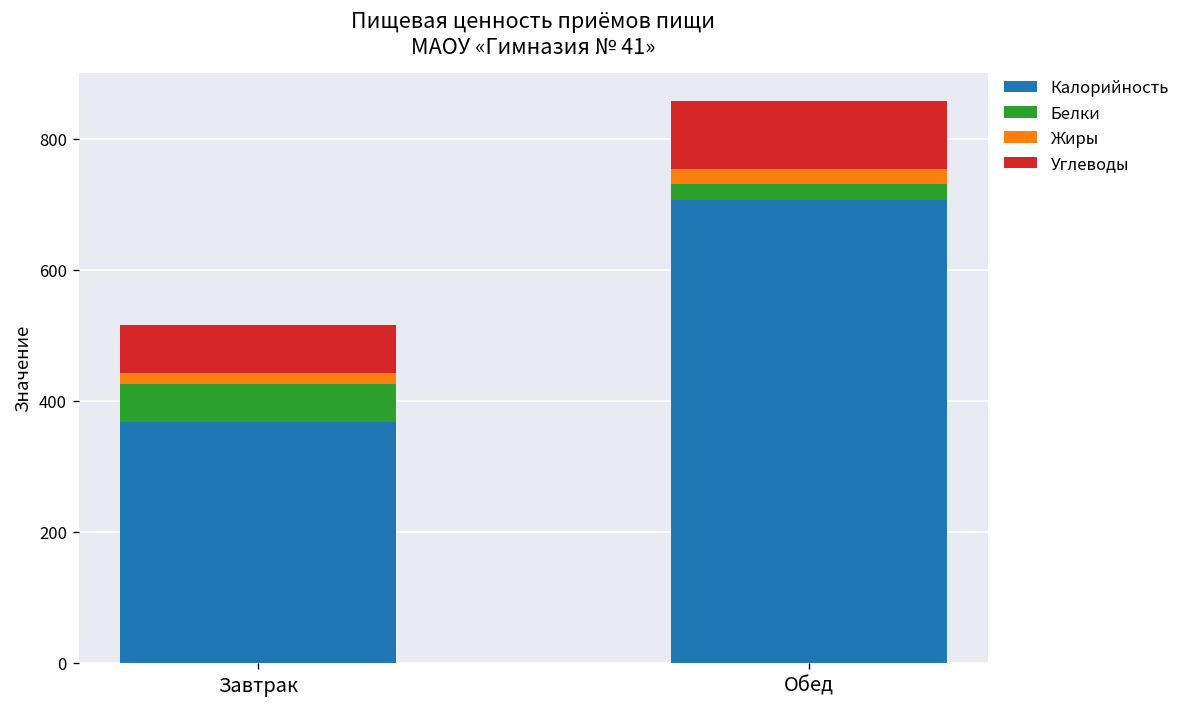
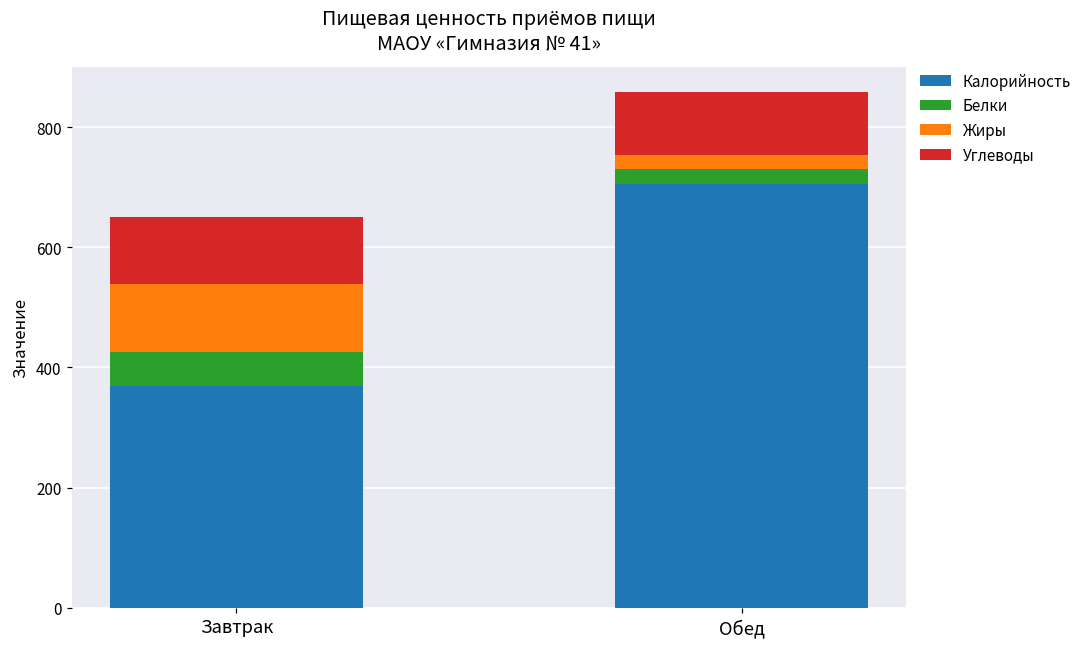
Жиры, Завтрак: 20 -> 110
Углеводы, Завтрак: 70 -> 110
